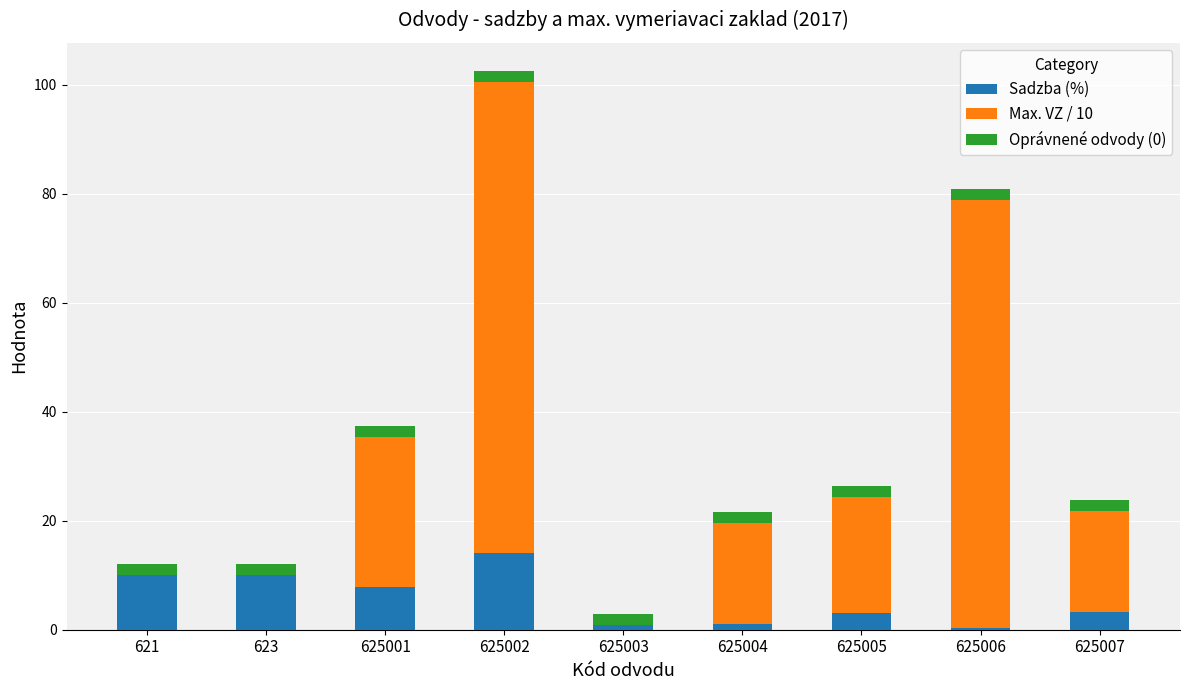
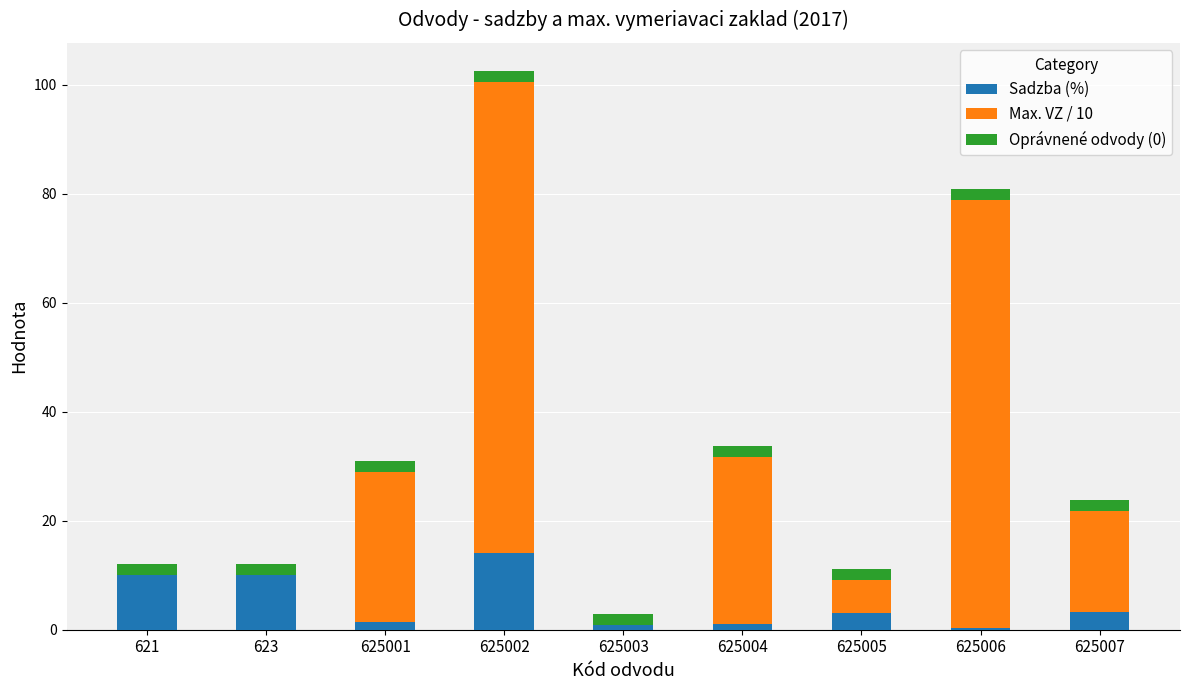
Sadzba (%), 625001: 8 -> 1
Max. VZ / 10, 625004: 19 -> 31
Max. VZ / 10, 625005: 21 -> 6
